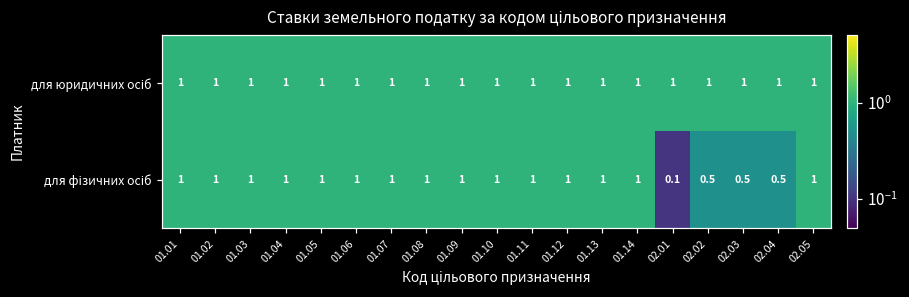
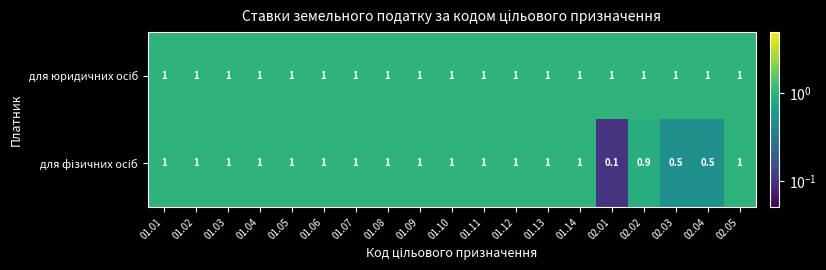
для фізичних осіб, 02.02: 0.5 -> 0.9
